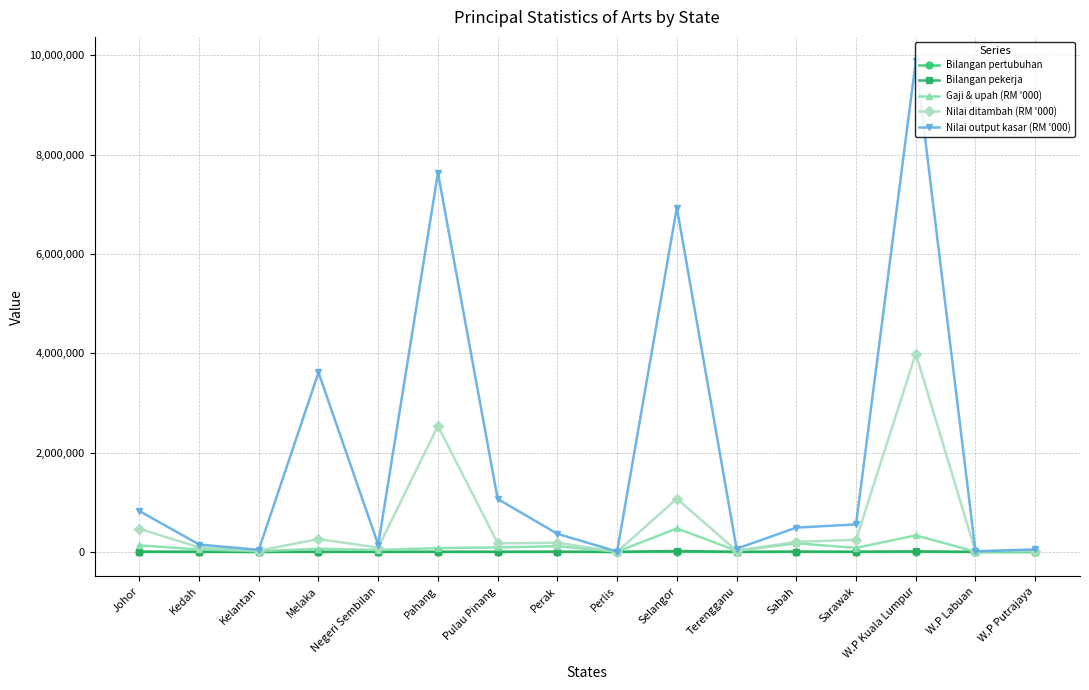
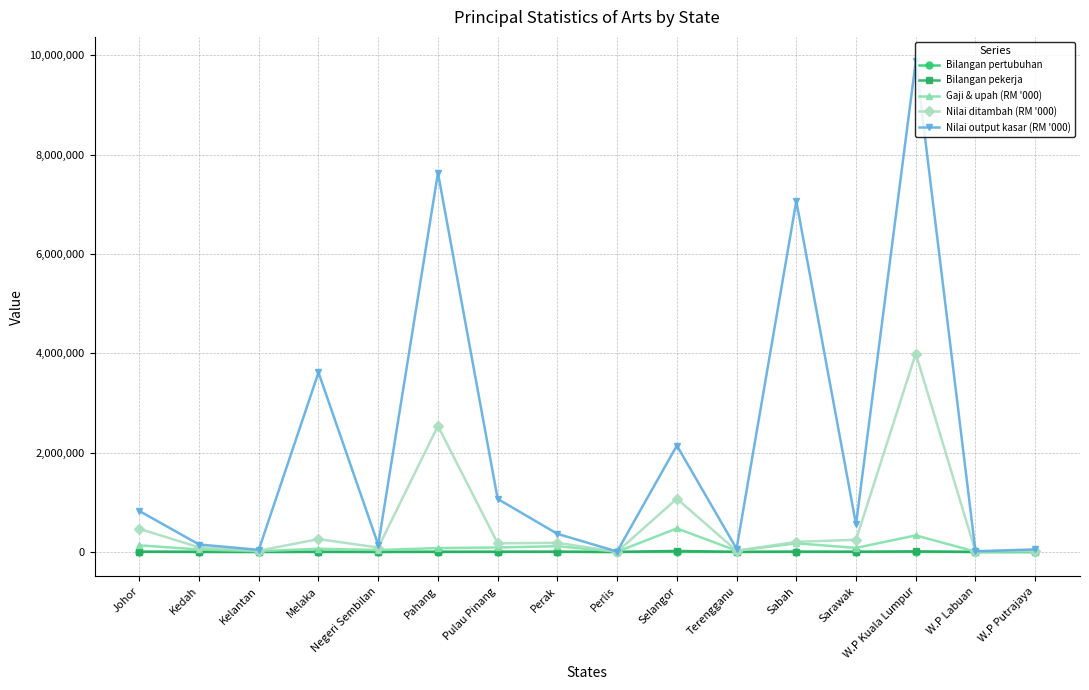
Nilai output kasar (RM '000), Selangor: 6,900,000 -> 2,100,000
Nilai output kasar (RM '000), Sabah: 500,000 -> 7,100,000
